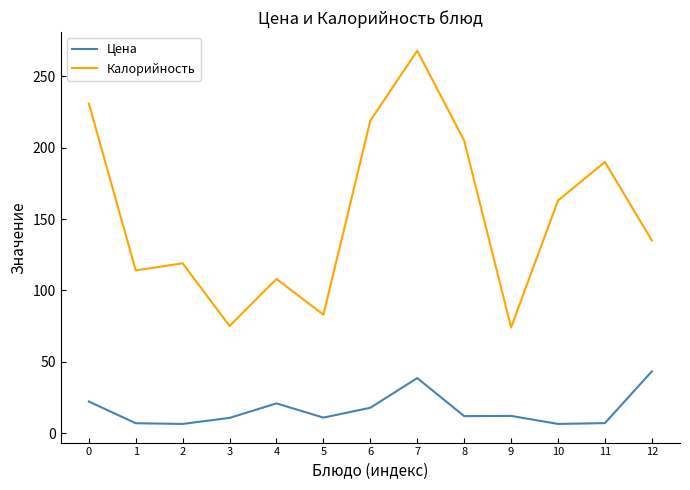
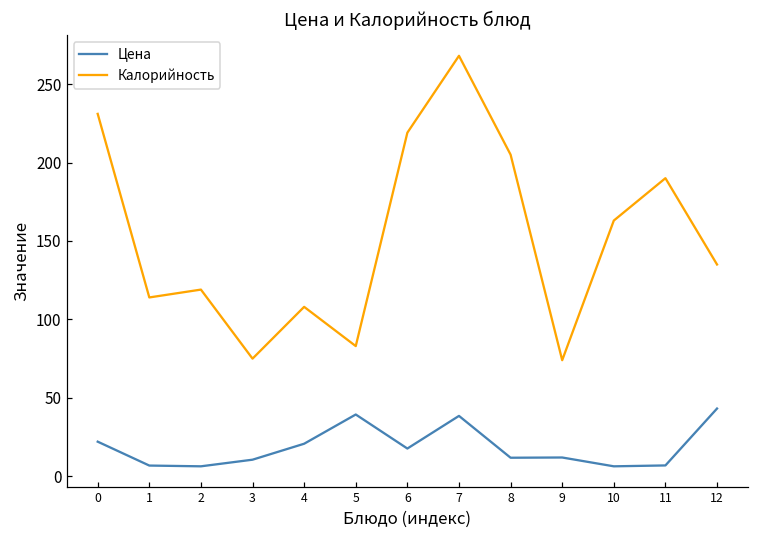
Цена, 5: 11 -> 39
